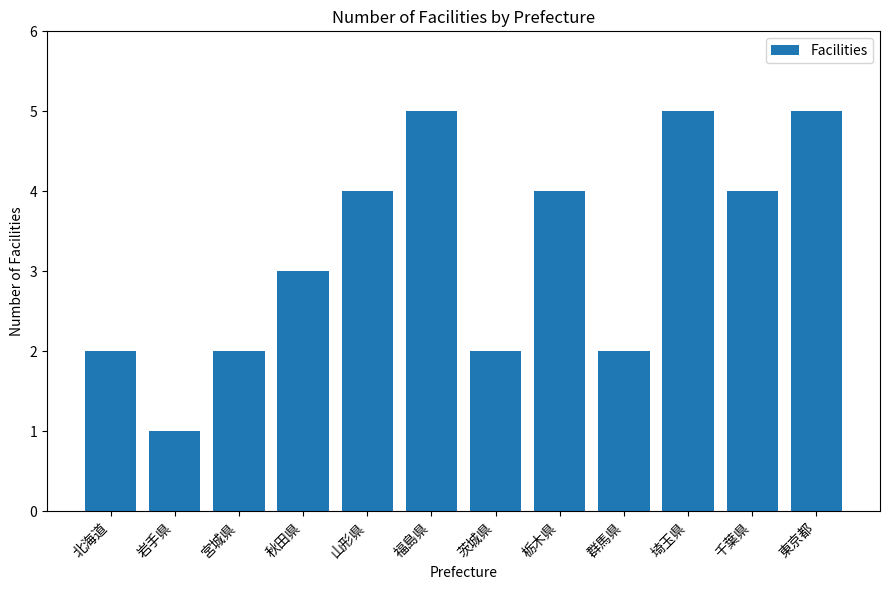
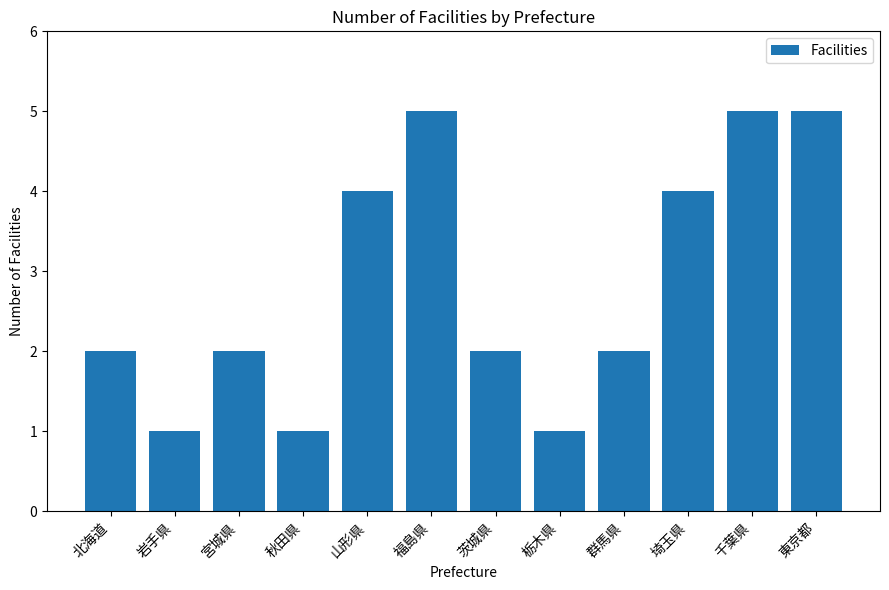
秋田県: 3 -> 1
栃木県: 4 -> 1
埼玉県: 5 -> 4
千葉県: 4 -> 5
